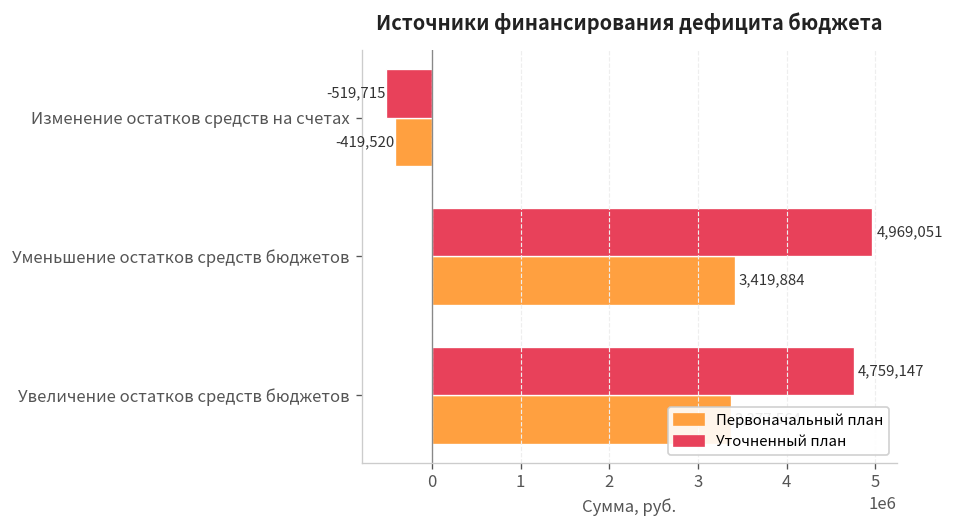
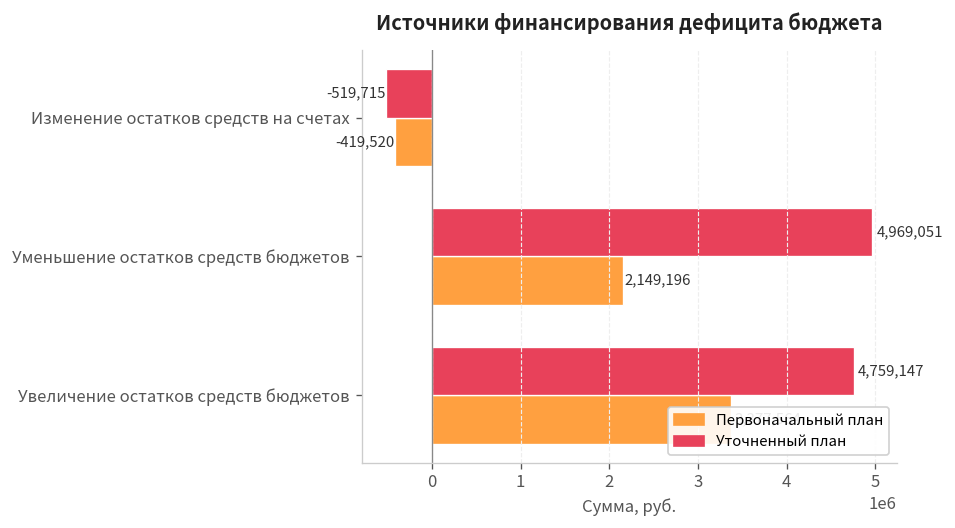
Первоначальный план, Уменьшение остатков средств бюджетов: 3,419,884 -> 2,149,196
